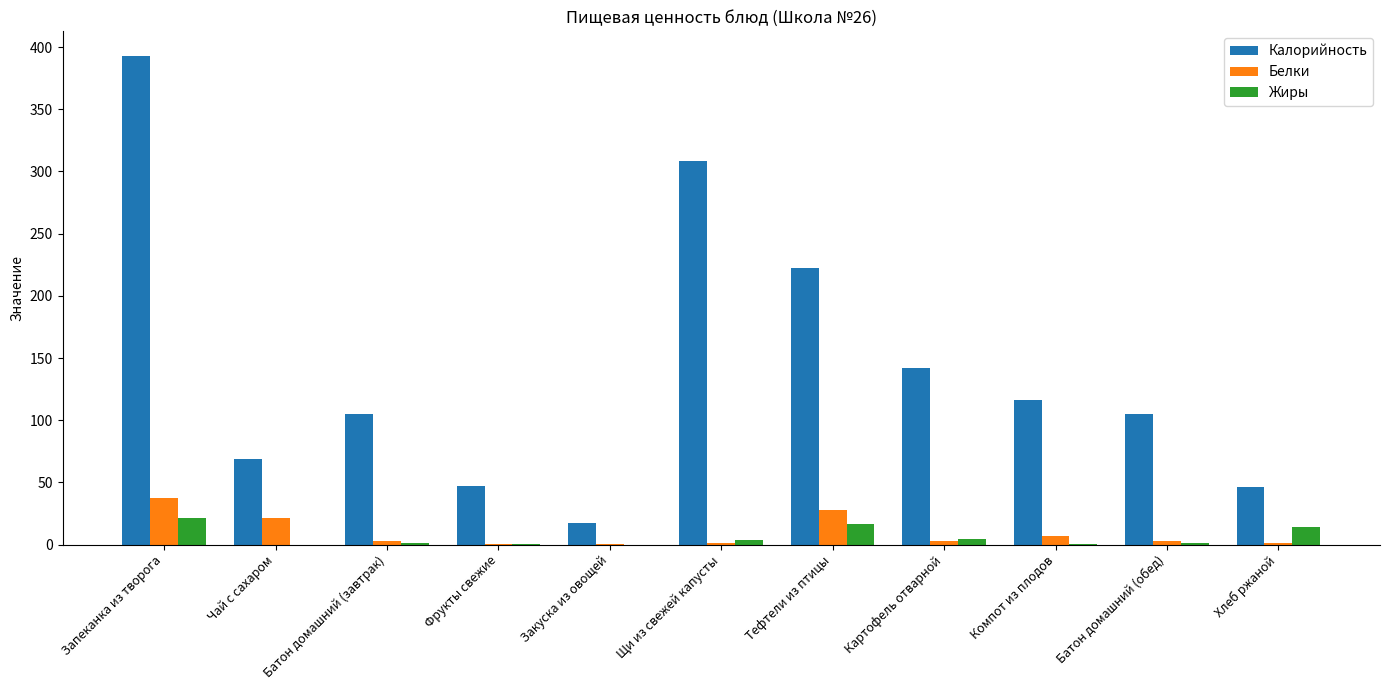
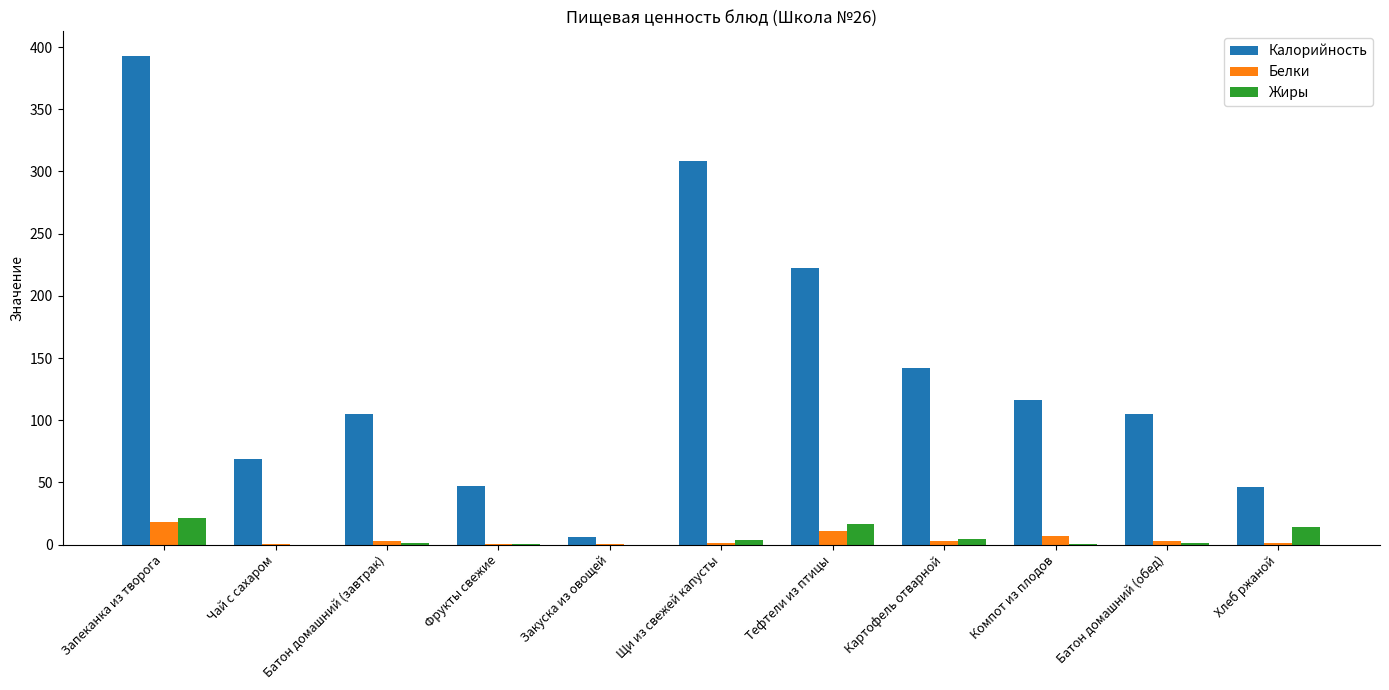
Белки, Запеканка из творога: 38 -> 18
Белки, Чай с сахаром: 21 -> 0
Калорийность, Закуска из овощей: 17 -> 6
Белки, Тефтели из птицы: 27 -> 11
